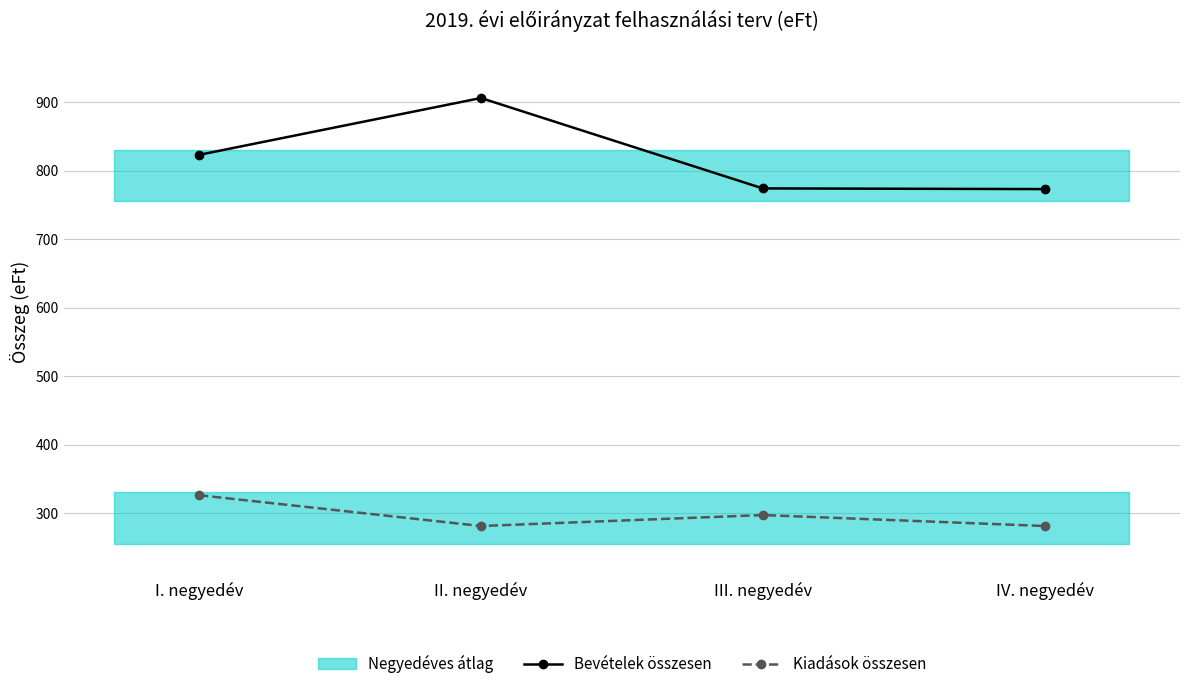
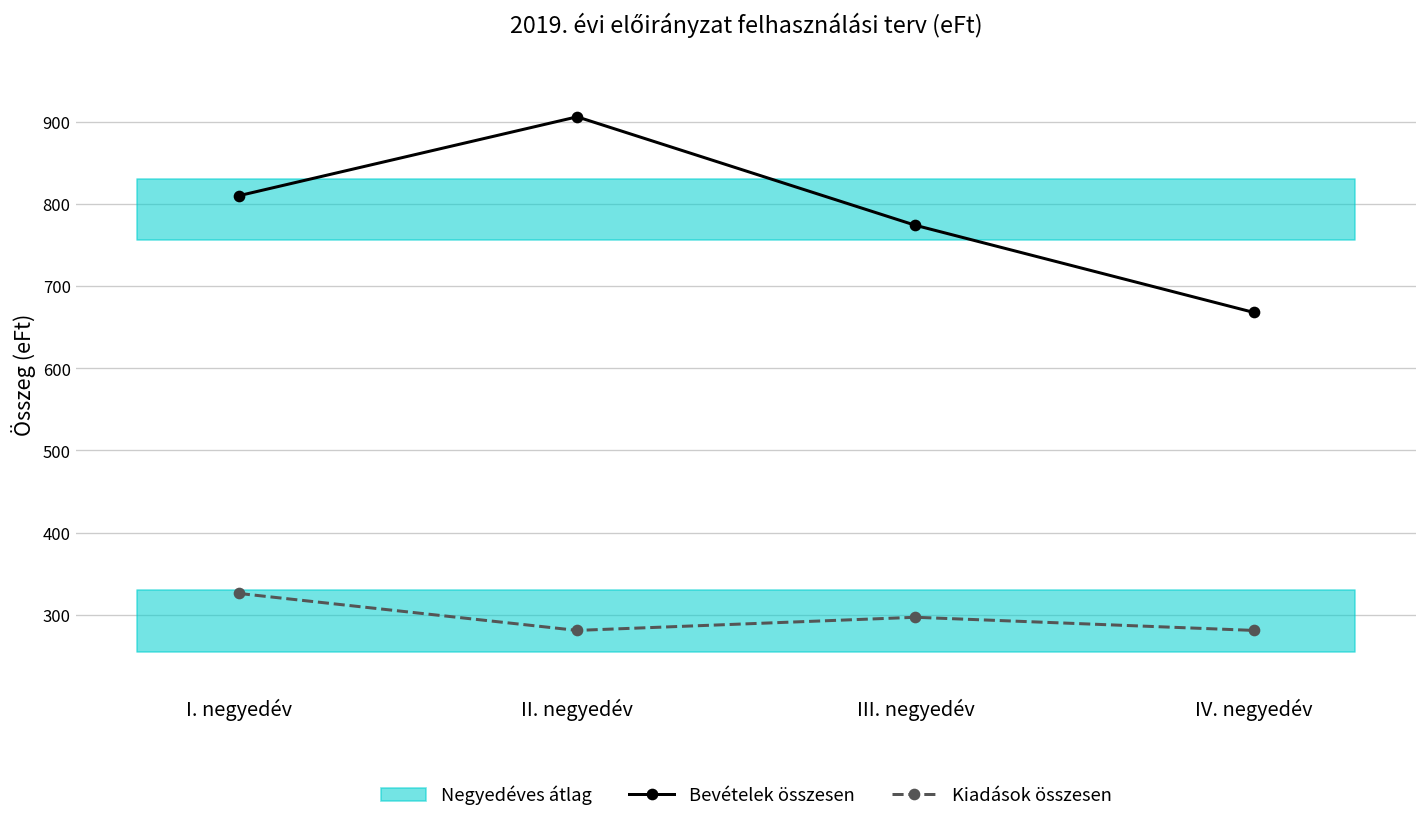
Bevételek összesen, I. negyedév: 820 -> 810
Bevételek összesen, IV. negyedév: 770 -> 670
